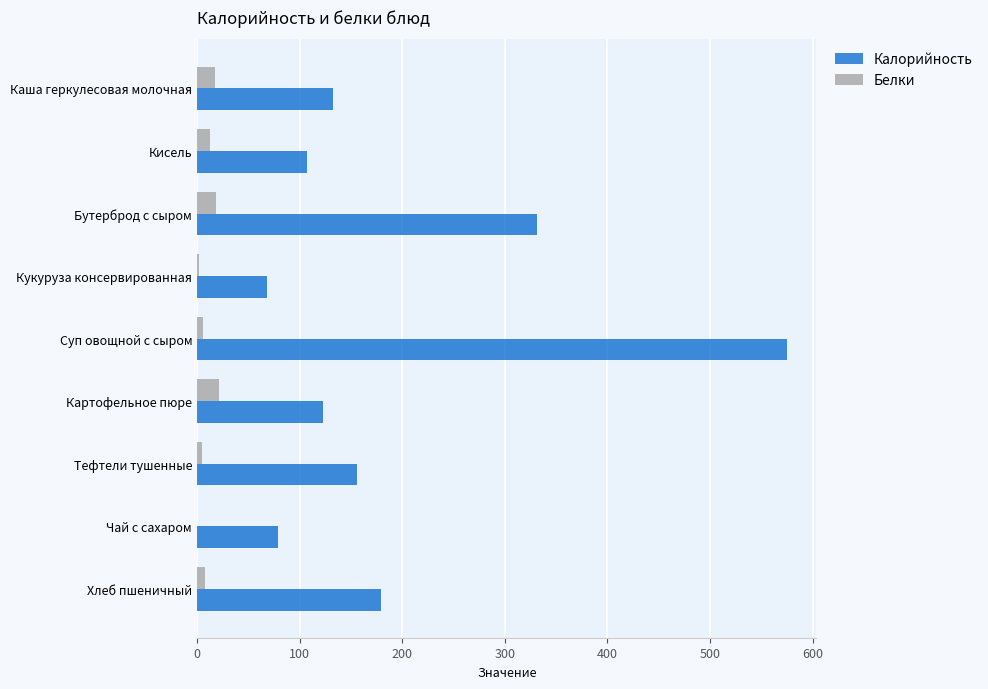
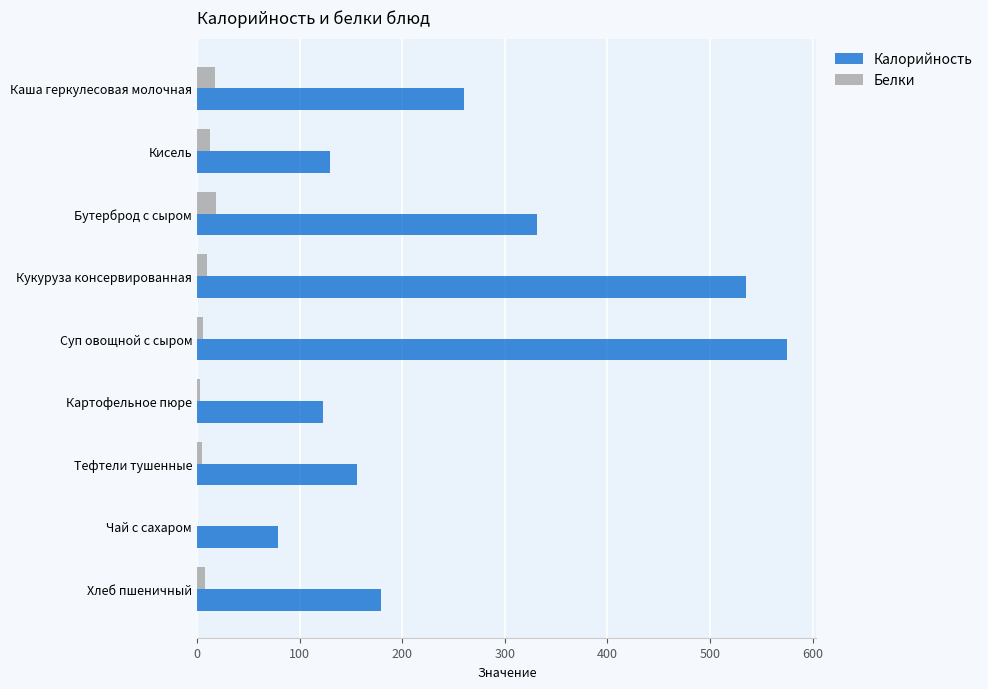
Калорийность, Каша геркулесовая молочная: 133 -> 260
Калорийность, Кисель: 107 -> 130
Белки, Кукуруза консервированная: 2 -> 10
Калорийность, Кукуруза консервированная: 68 -> 535
Белки, Картофельное пюре: 21 -> 3
